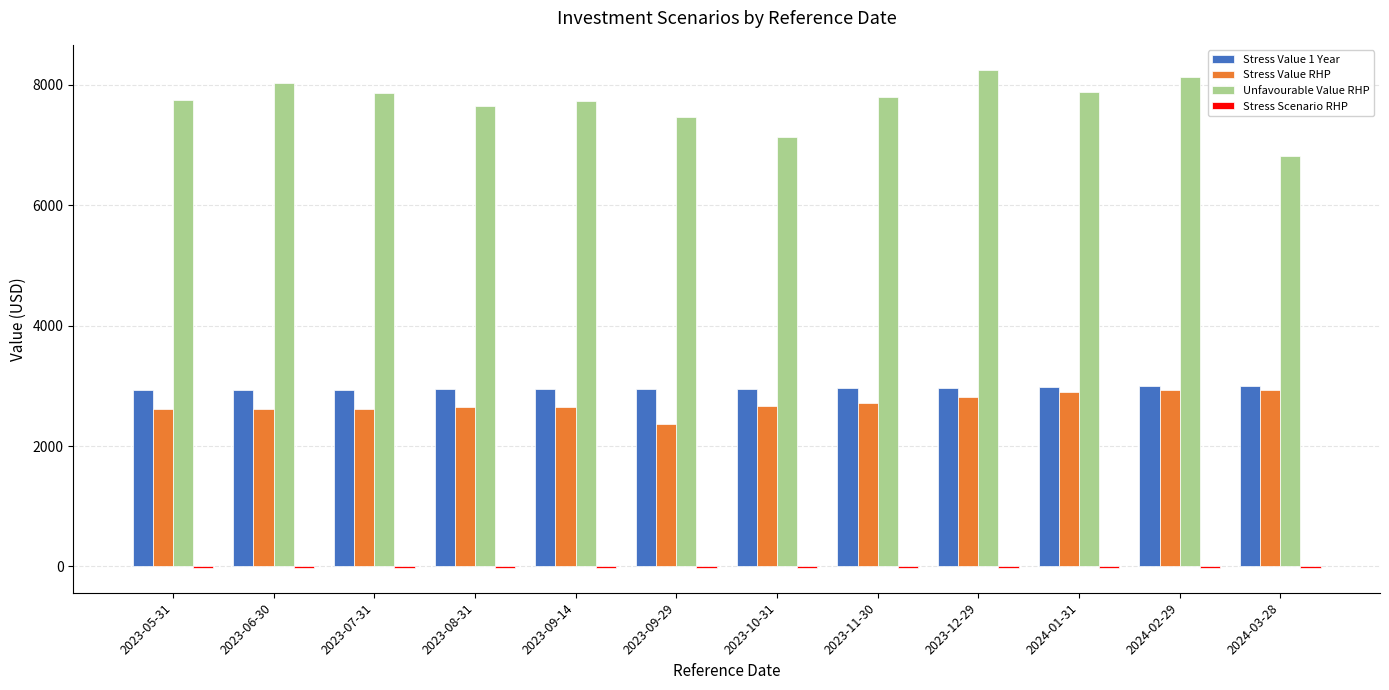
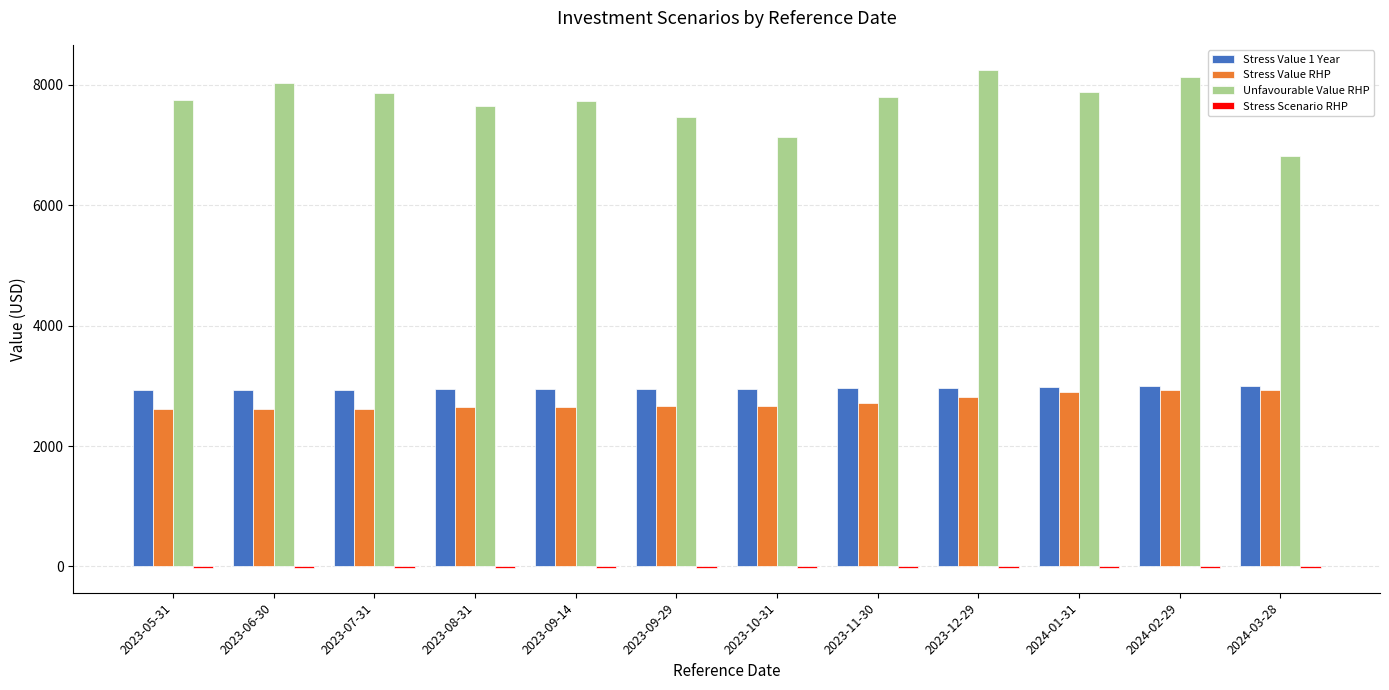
Stress Value RHP, 2023-09-29: 2400 -> 2700
